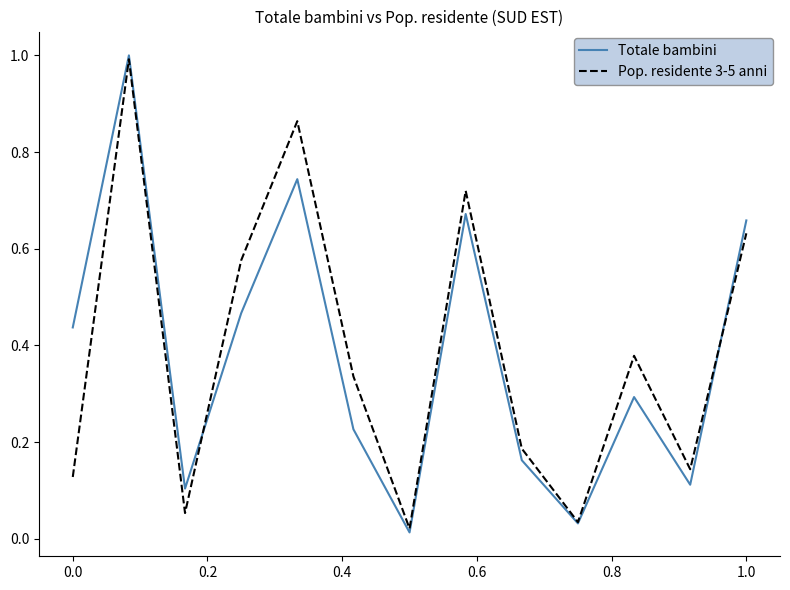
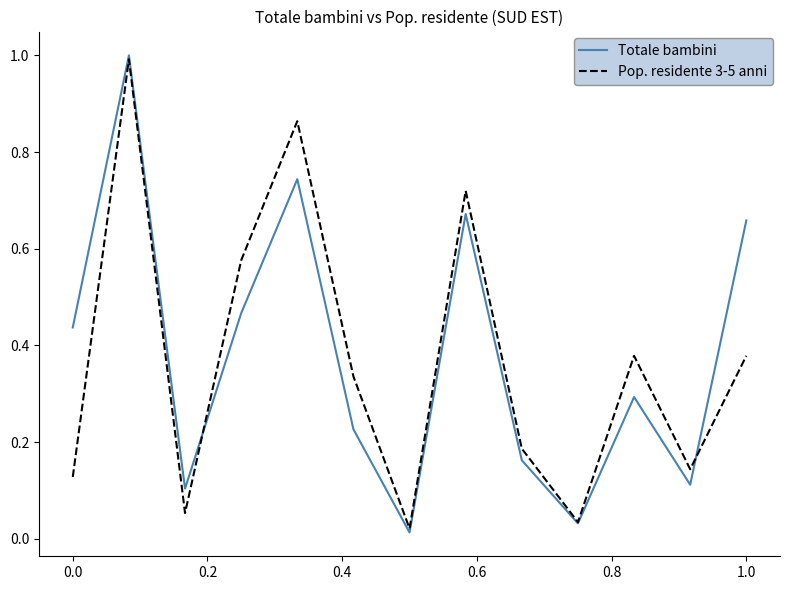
Pop. residente 3-5 anni, 1.0: 0.63 -> 0.38
